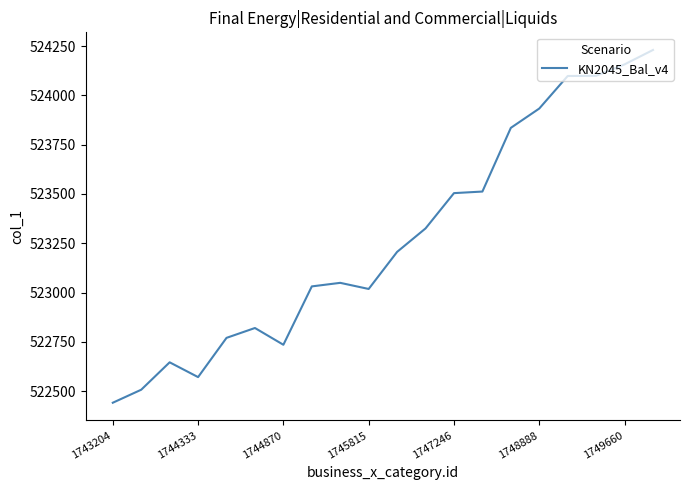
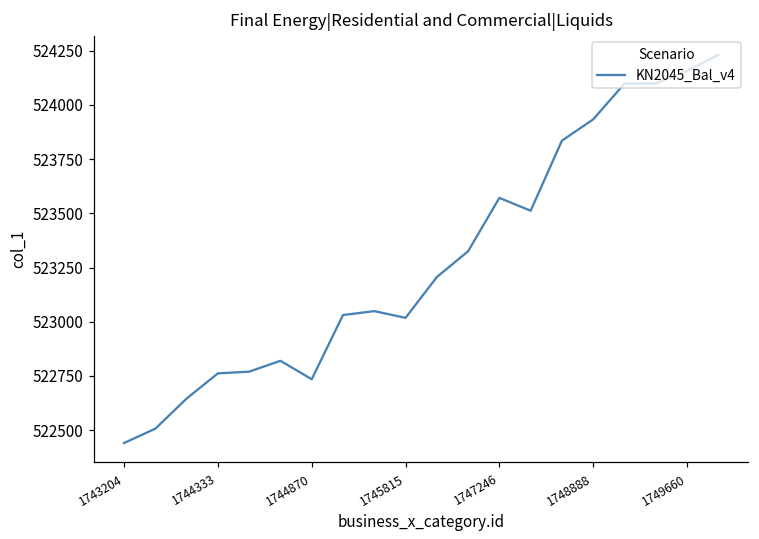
1744333: 522570 -> 522760
1747246: 523500 -> 523570
